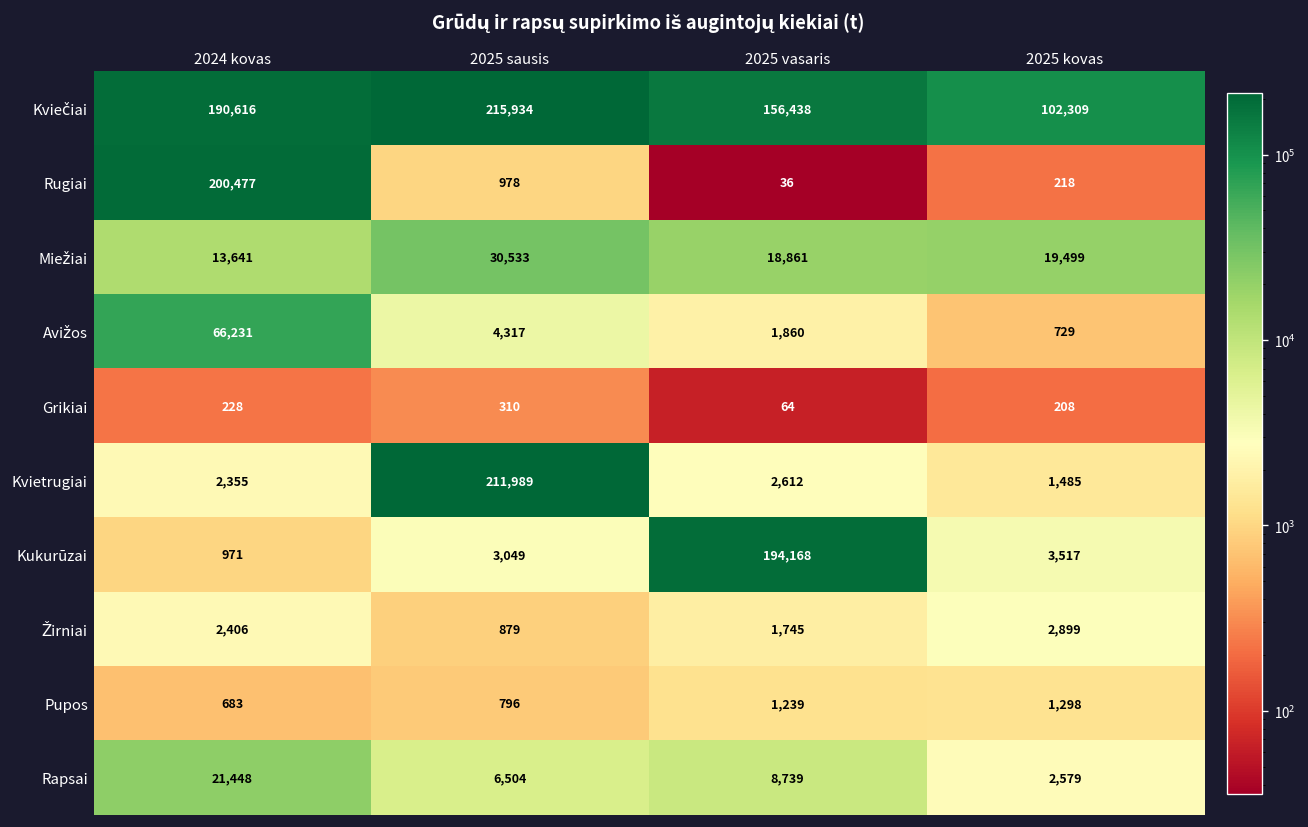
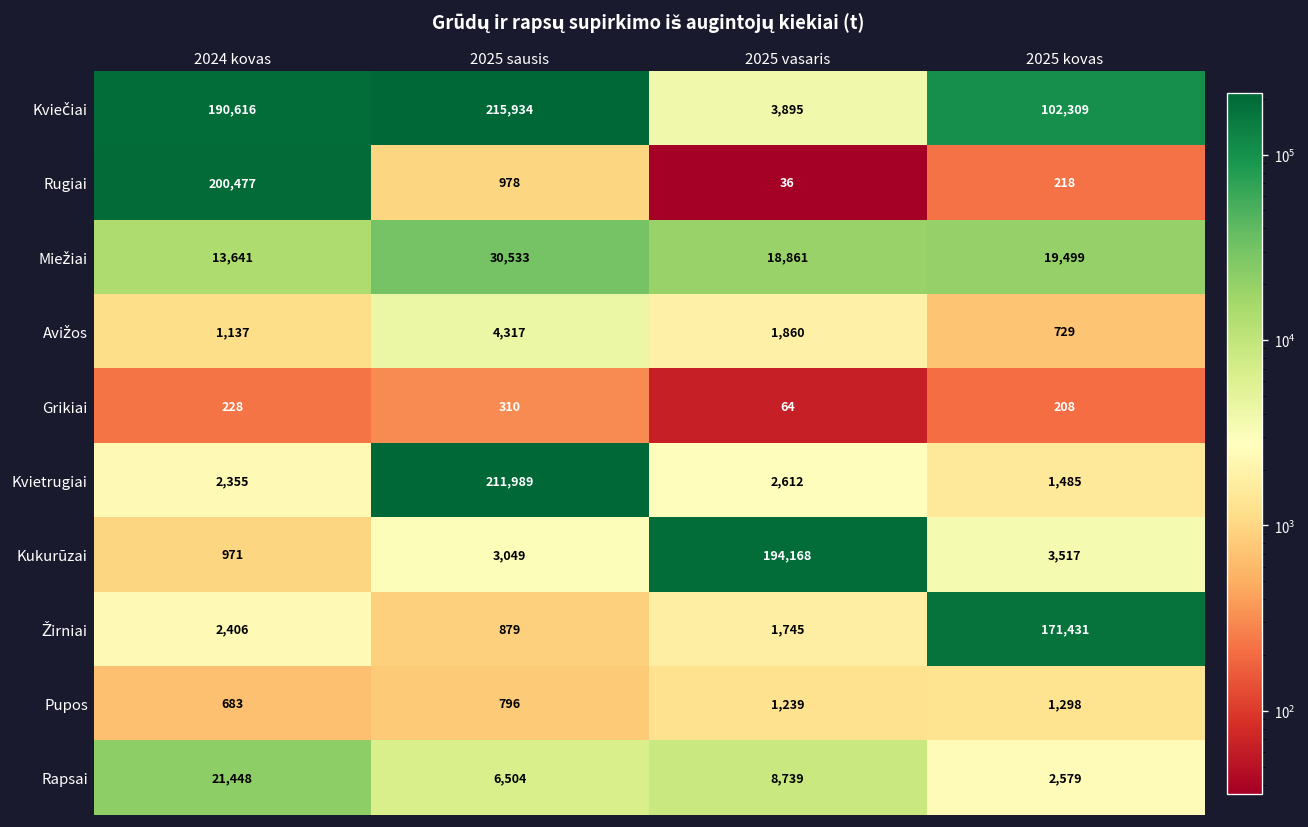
Kviečiai, 2025 vasaris: 156,438 -> 3,895
Avižos, 2024 kovas: 66,231 -> 1,137
Žirniai, 2025 kovas: 2,899 -> 171,431
